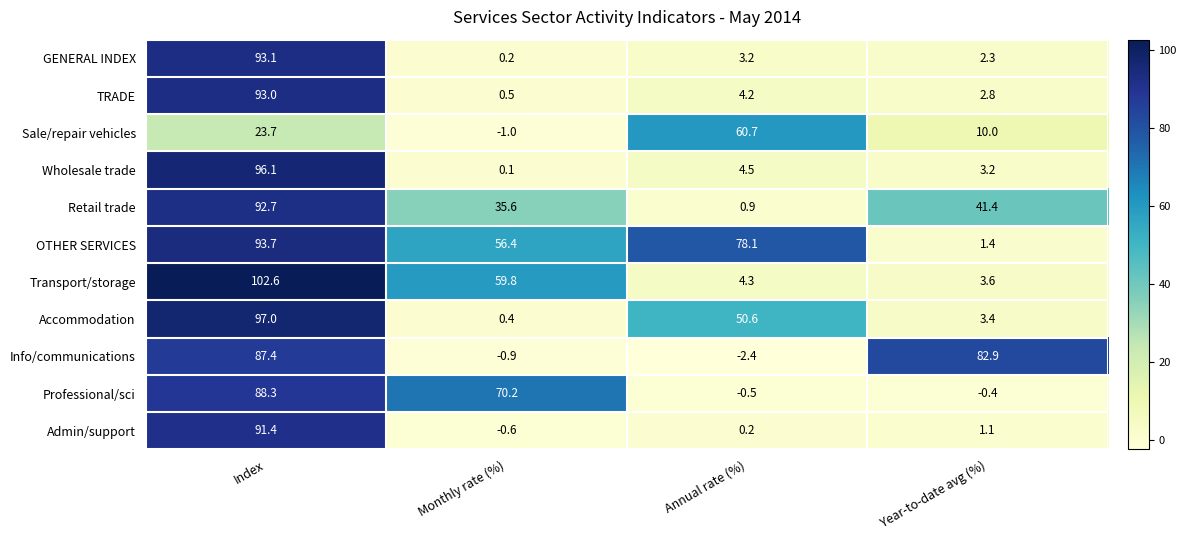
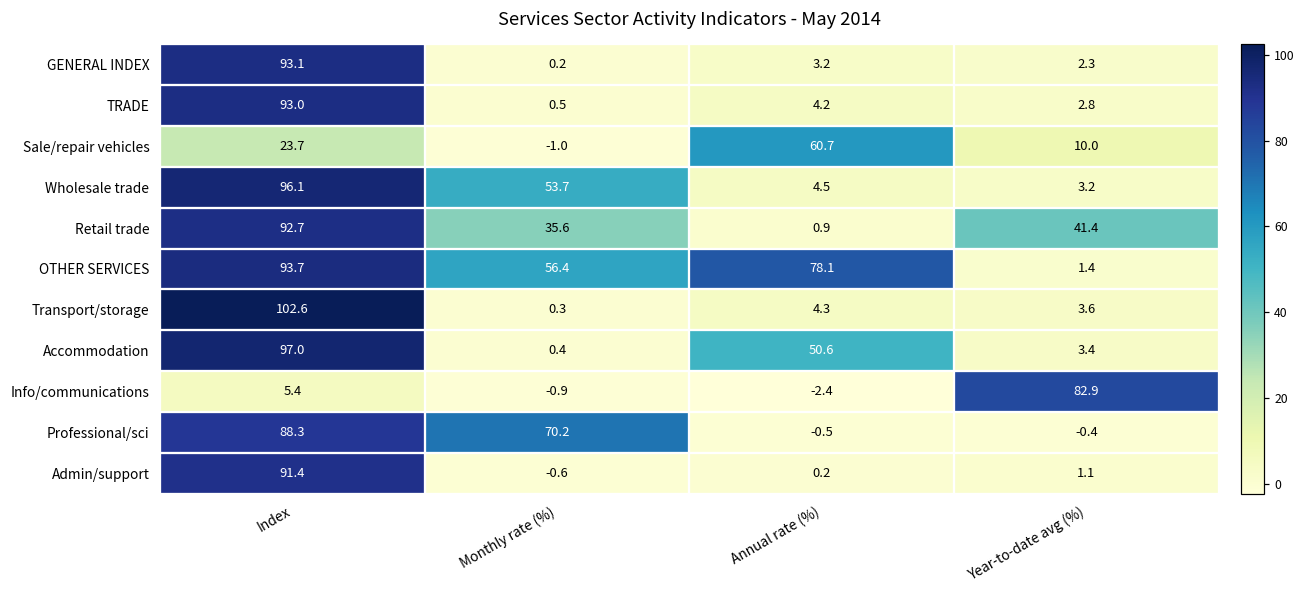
Wholesale trade, Monthly rate (%): 0.1 -> 53.7
Transport/storage, Monthly rate (%): 59.8 -> 0.3
Info/communications, Index: 87.4 -> 5.4
